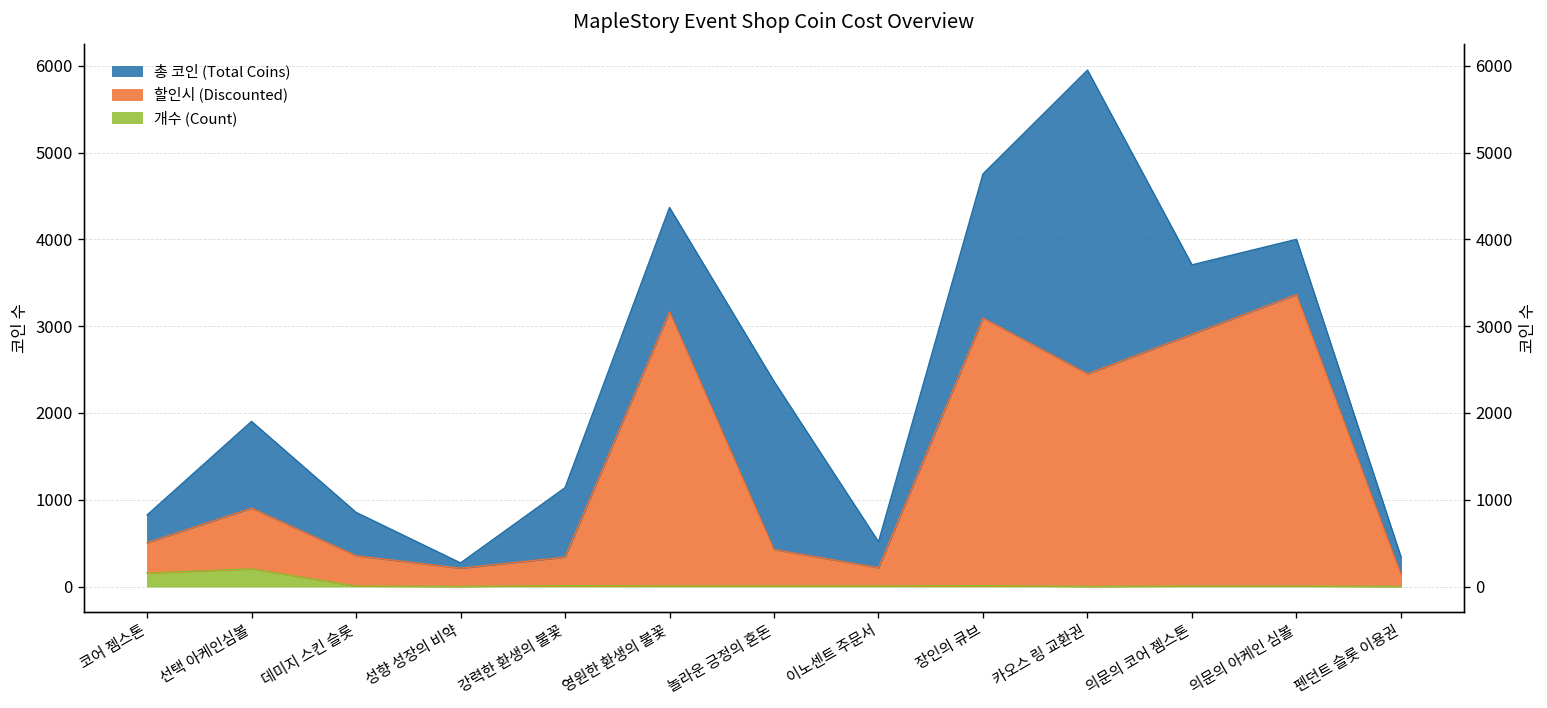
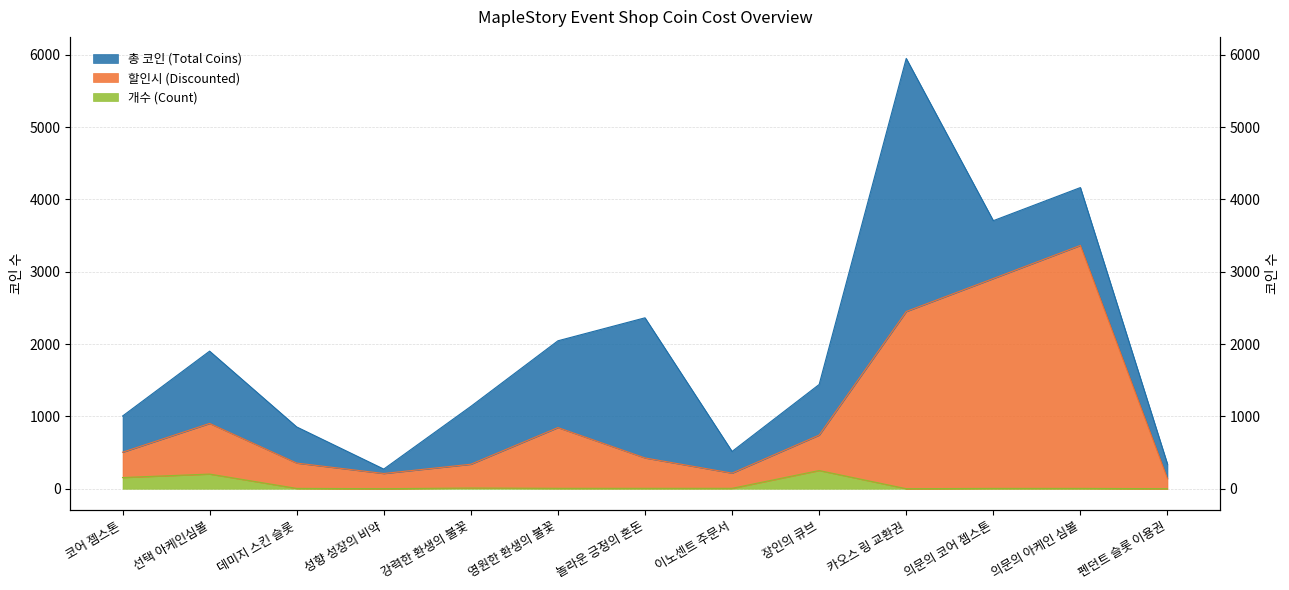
총 코인 (Total Coins), 코어 젬스톤: 300 -> 500
할인시 (Discounted), 영원한 환생의 불꽃: 3200 -> 800
개수 (Count), 장인의 큐브: 0 -> 300
할인시 (Discounted), 장인의 큐브: 3100 -> 500
총 코인 (Total Coins), 장인의 큐브: 1700 -> 700
총 코인 (Total Coins), 의문의 아케인 심볼: 600 -> 800
